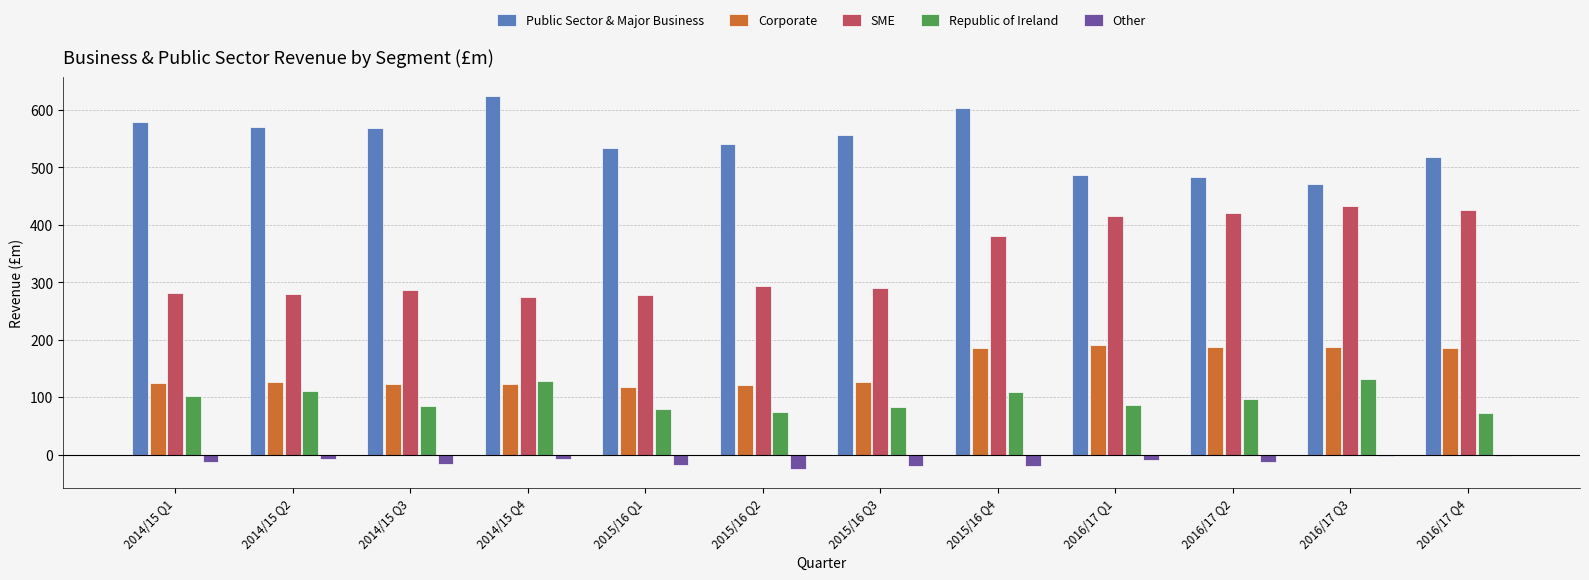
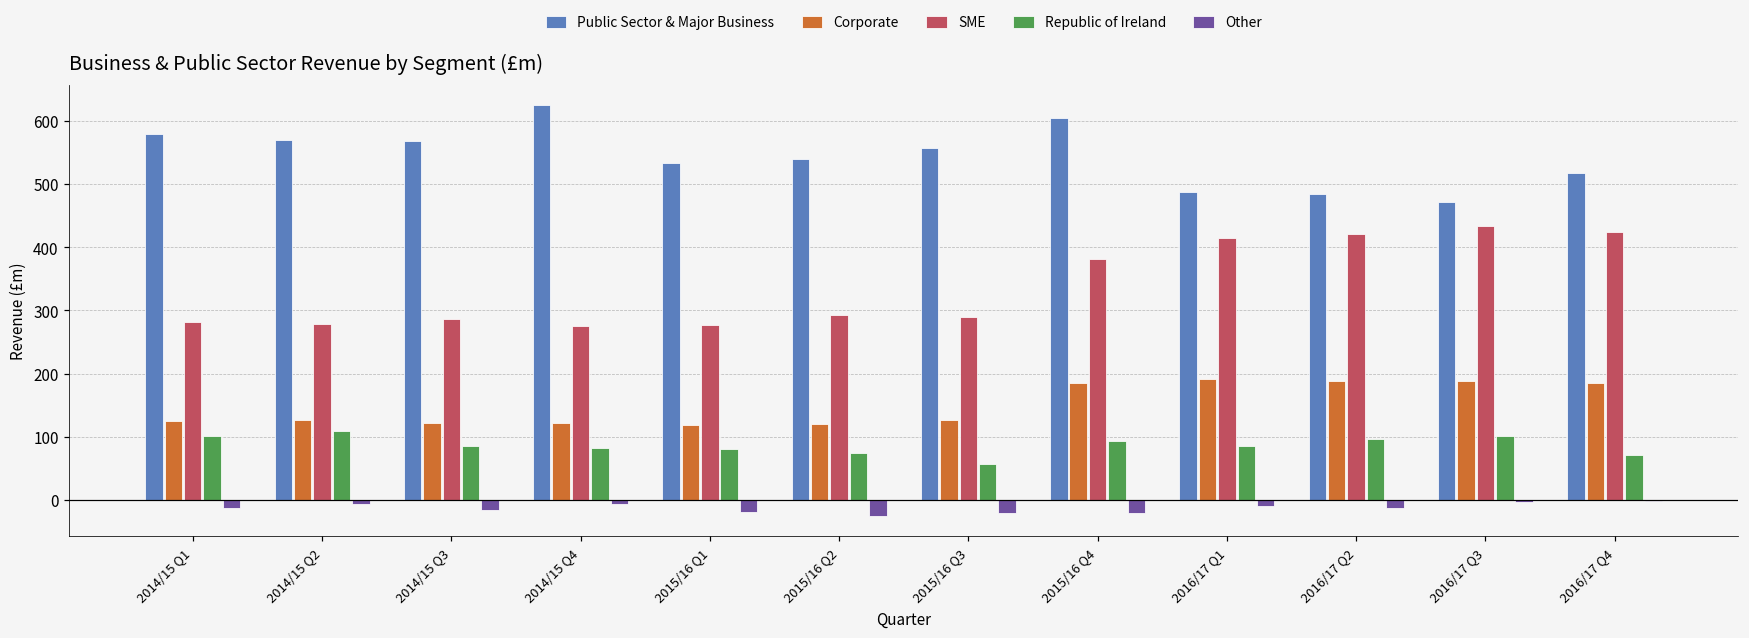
Republic of Ireland, 2014/15 Q4: 130 -> 80
Republic of Ireland, 2015/16 Q3: 80 -> 60
Republic of Ireland, 2015/16 Q4: 110 -> 90
Republic of Ireland, 2016/17 Q3: 130 -> 100
